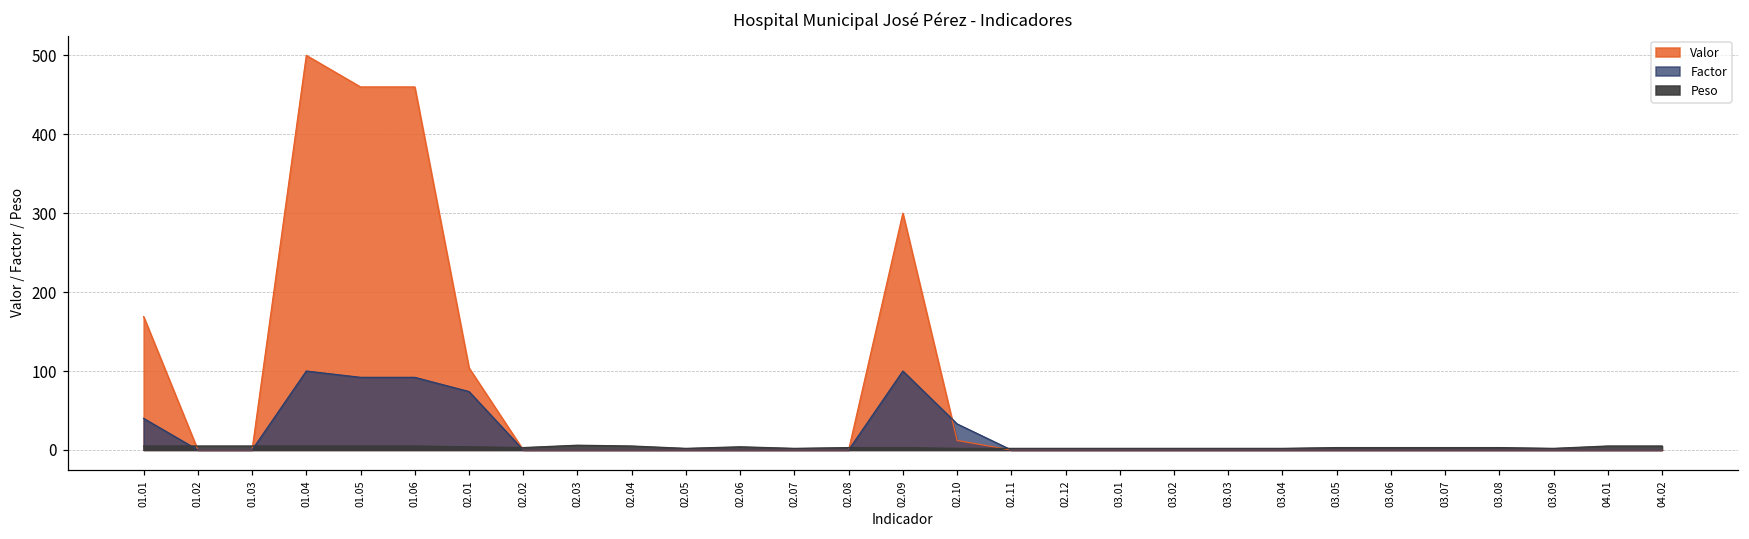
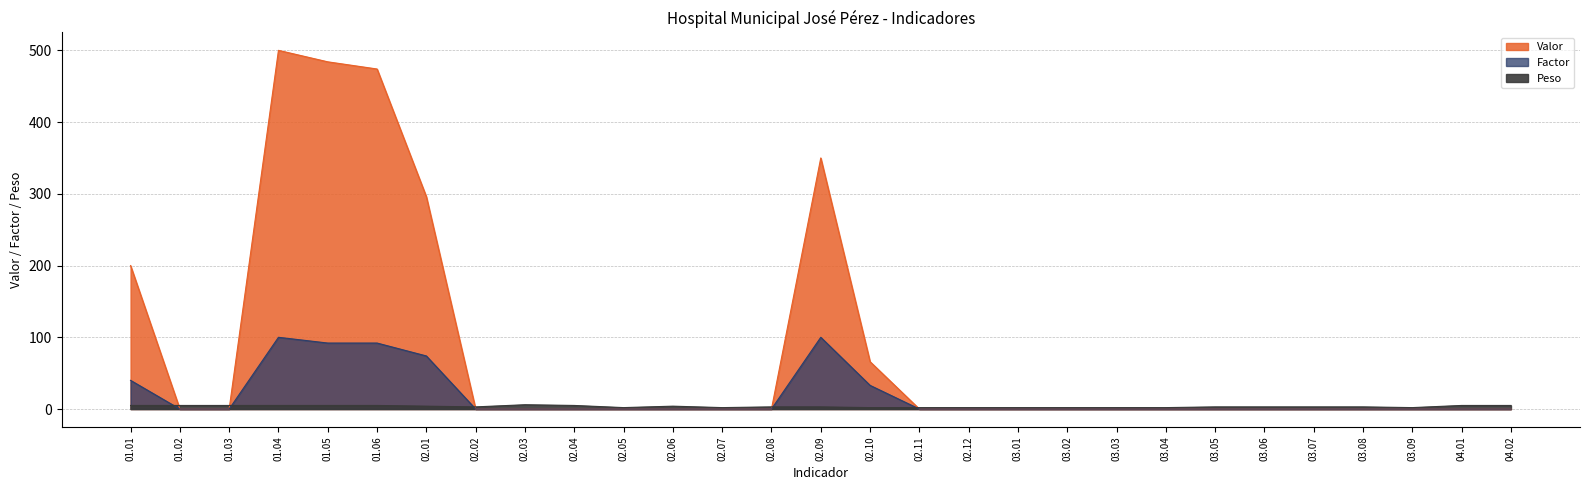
Valor, 01.01: 170 -> 200
Valor, 01.05: 460 -> 480
Valor, 01.06: 460 -> 470
Valor, 02.01: 100 -> 300
Valor, 02.09: 300 -> 350
Valor, 02.10: 10 -> 70
